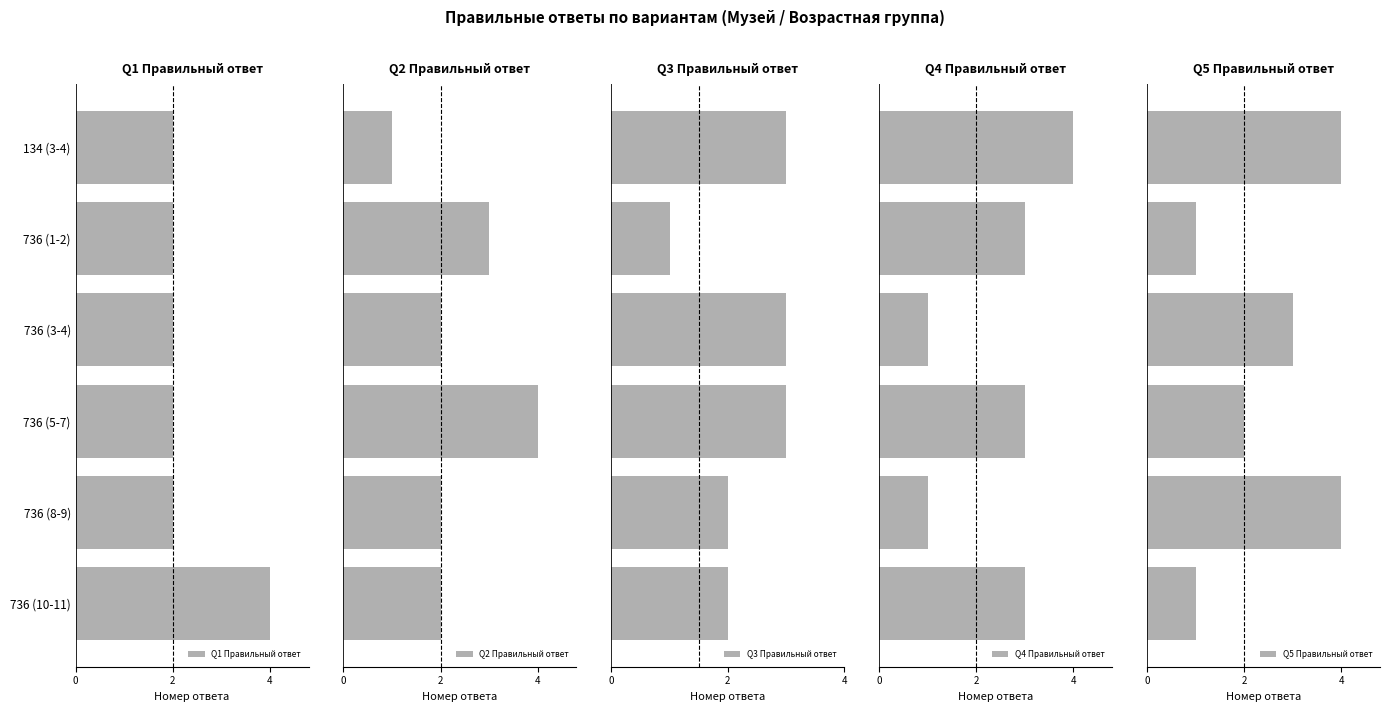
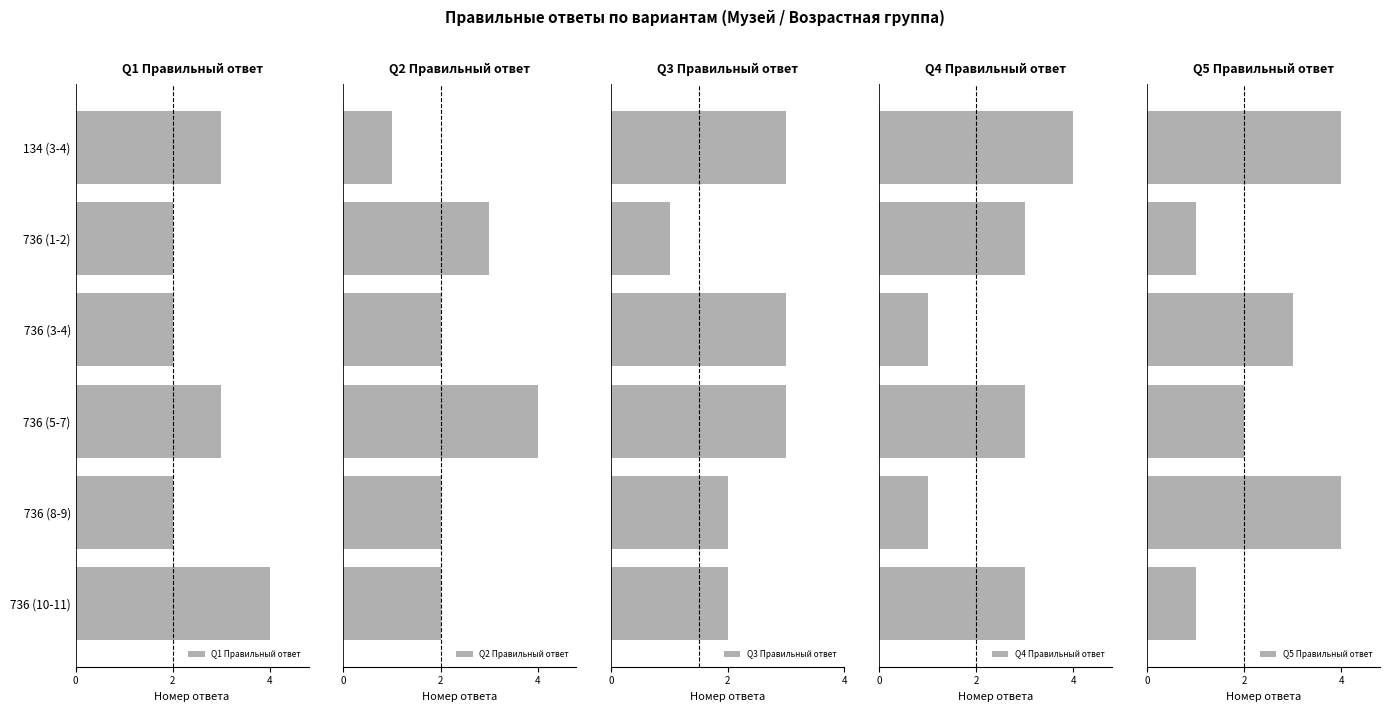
Q1 Правильный ответ, 134 (3-4): 2 -> 3
Q1 Правильный ответ, 736 (5-7): 2 -> 3
